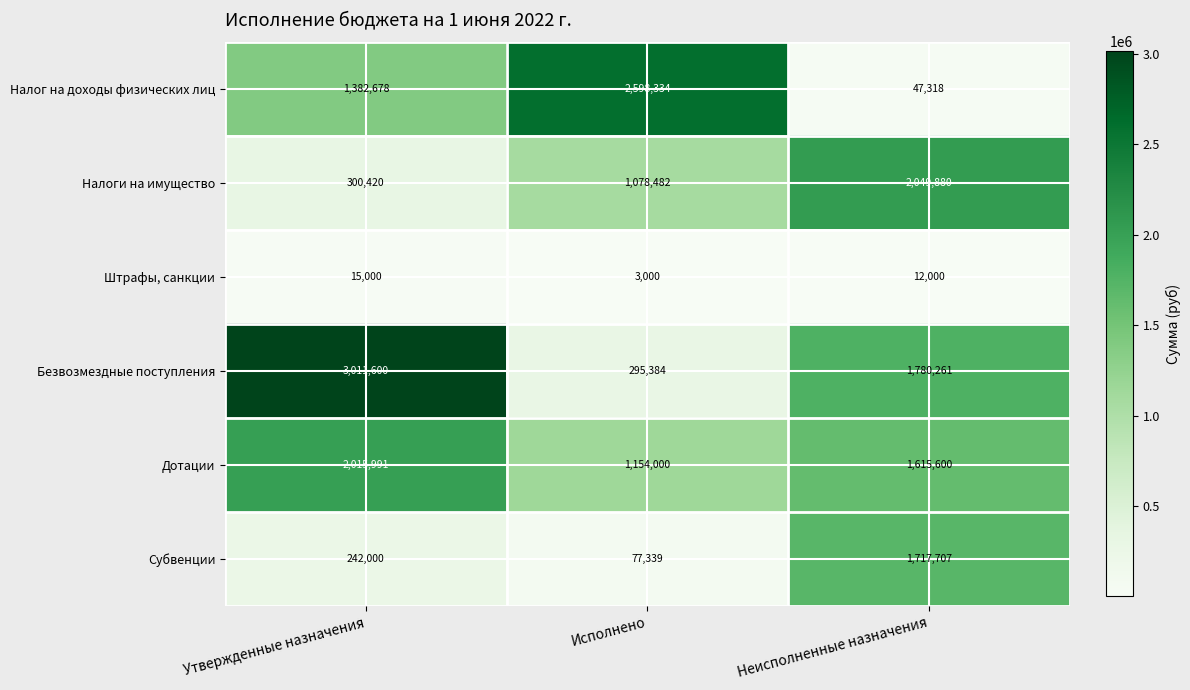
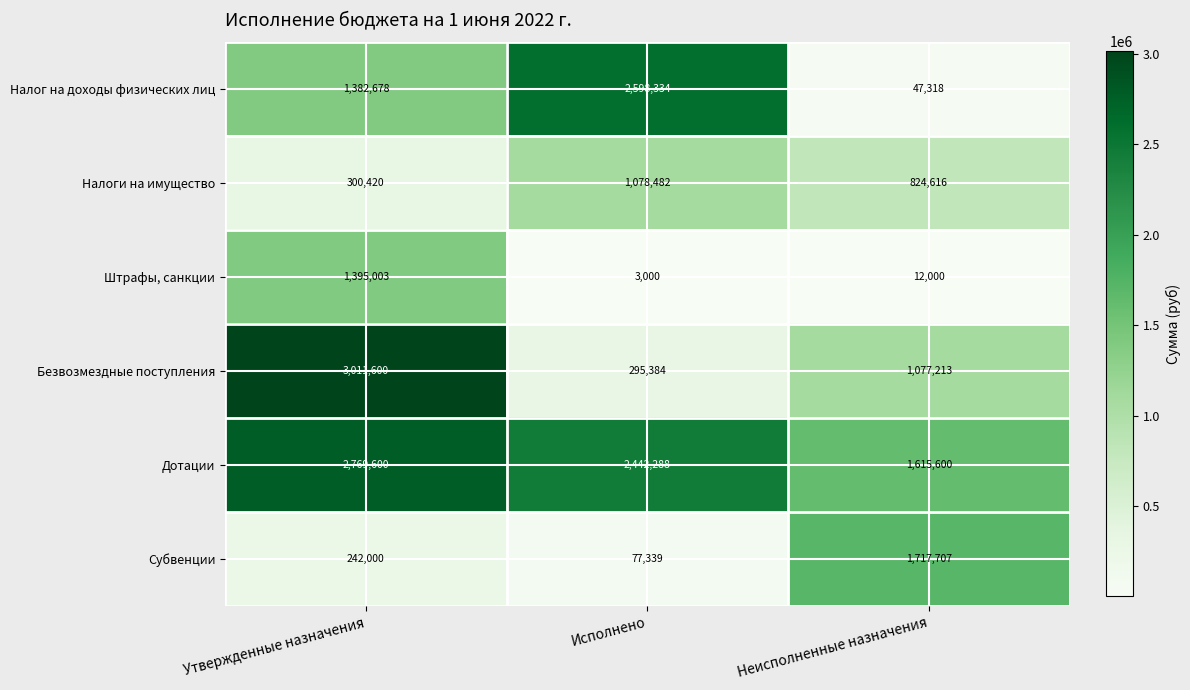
Налоги на имущество, Неисполненные назначения: 2,049,880 -> 824,616
Штрафы, санкции, Утвержденные назначения: 15,000 -> 1,395,003
Безвозмездные поступления, Неисполненные назначения: 1,780,261 -> 1,077,213
Дотации, Утвержденные назначения: 2,015,991 -> 2,769,600
Дотации, Исполнено: 1,154,000 -> 2,442,288
